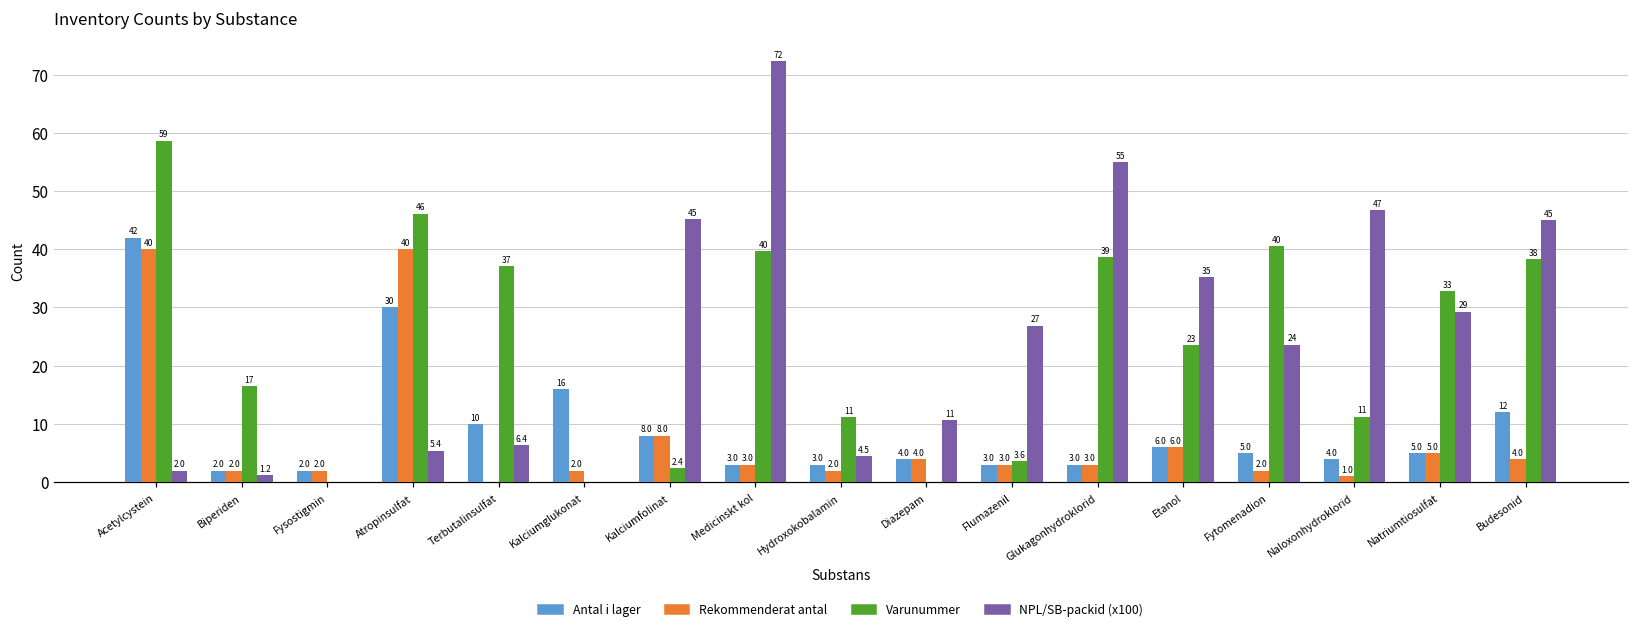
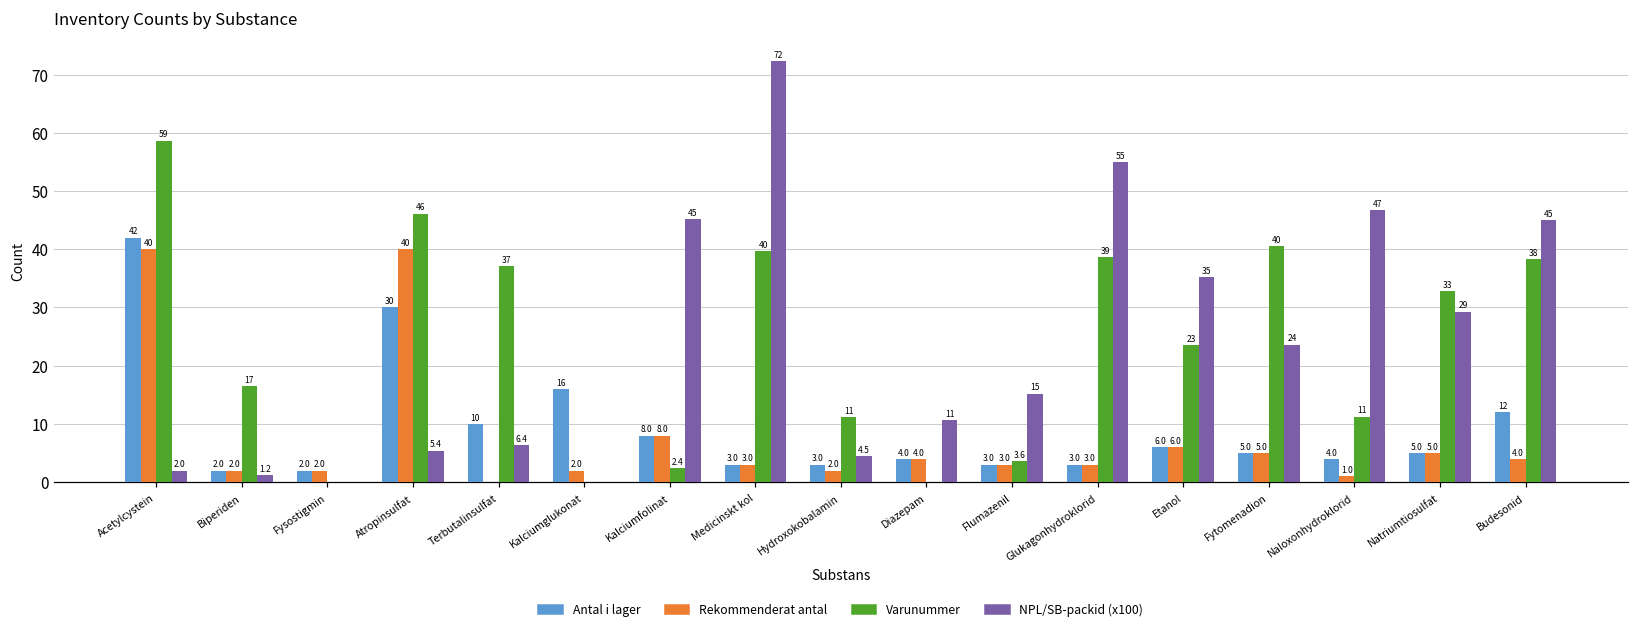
NPL/SB-packid (x100), Flumazenil: 27 -> 15
Rekommenderat antal, Fytomenadion: 2.0 -> 5.0
